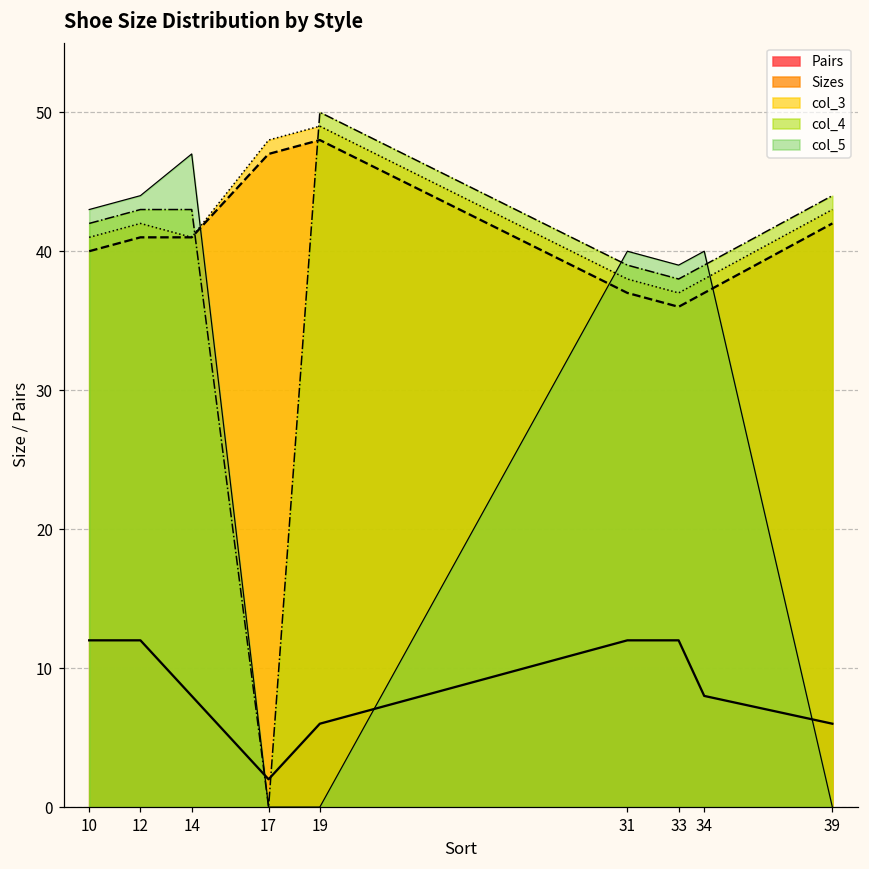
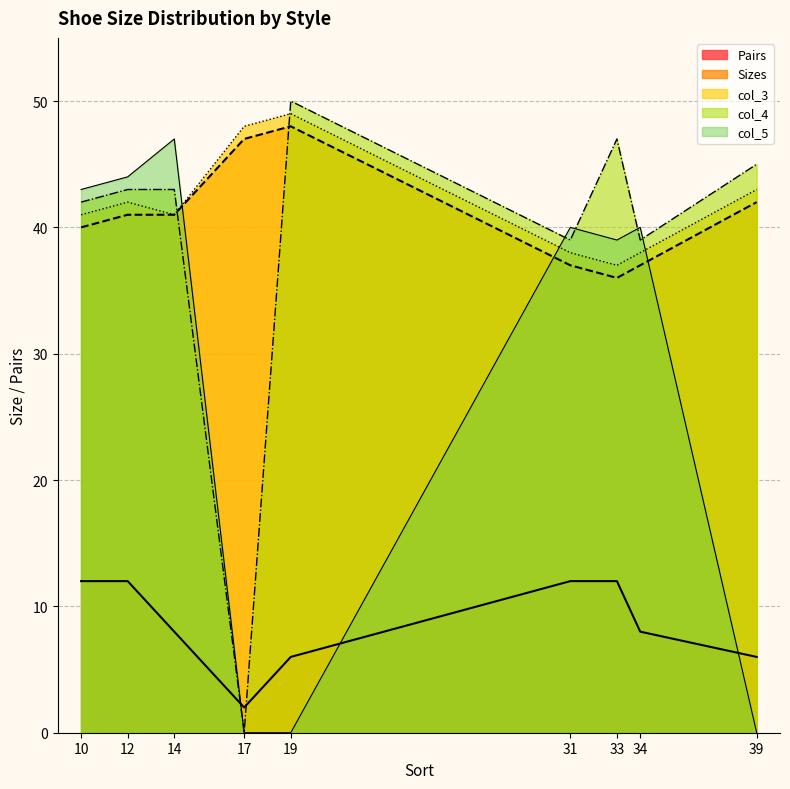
col_4, 33: 38 -> 47
col_4, 39: 44 -> 45
